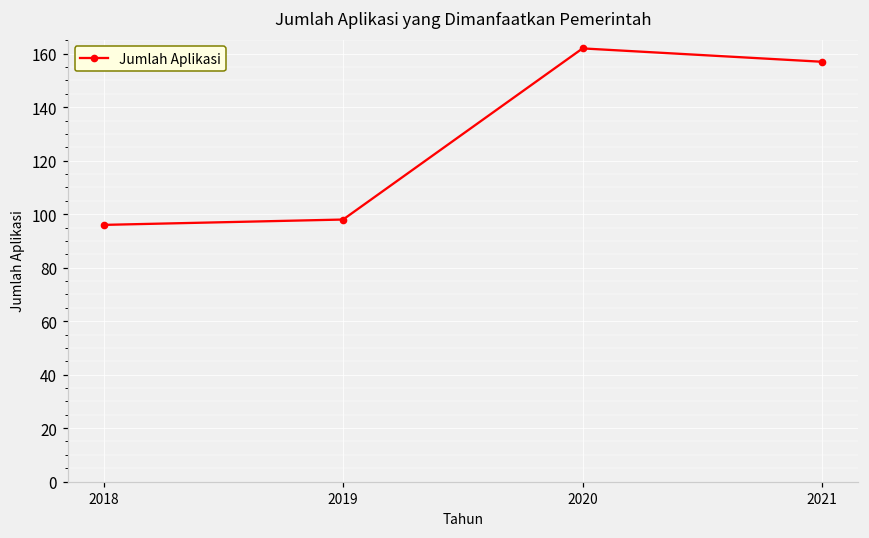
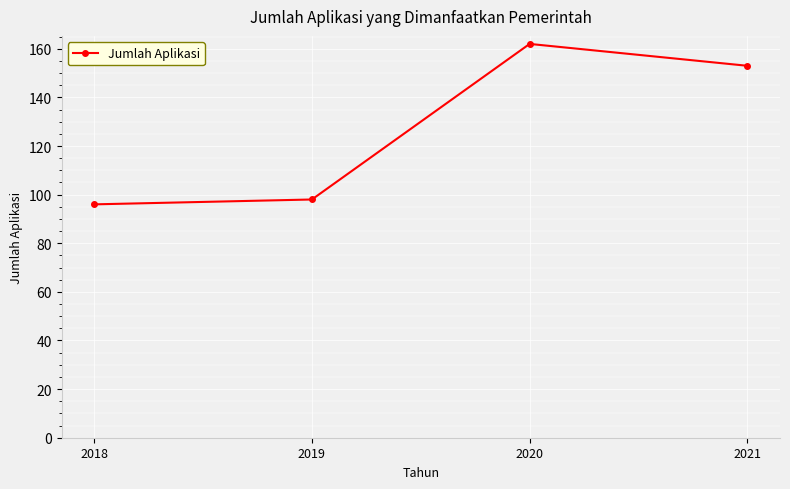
2021: 157 -> 153
